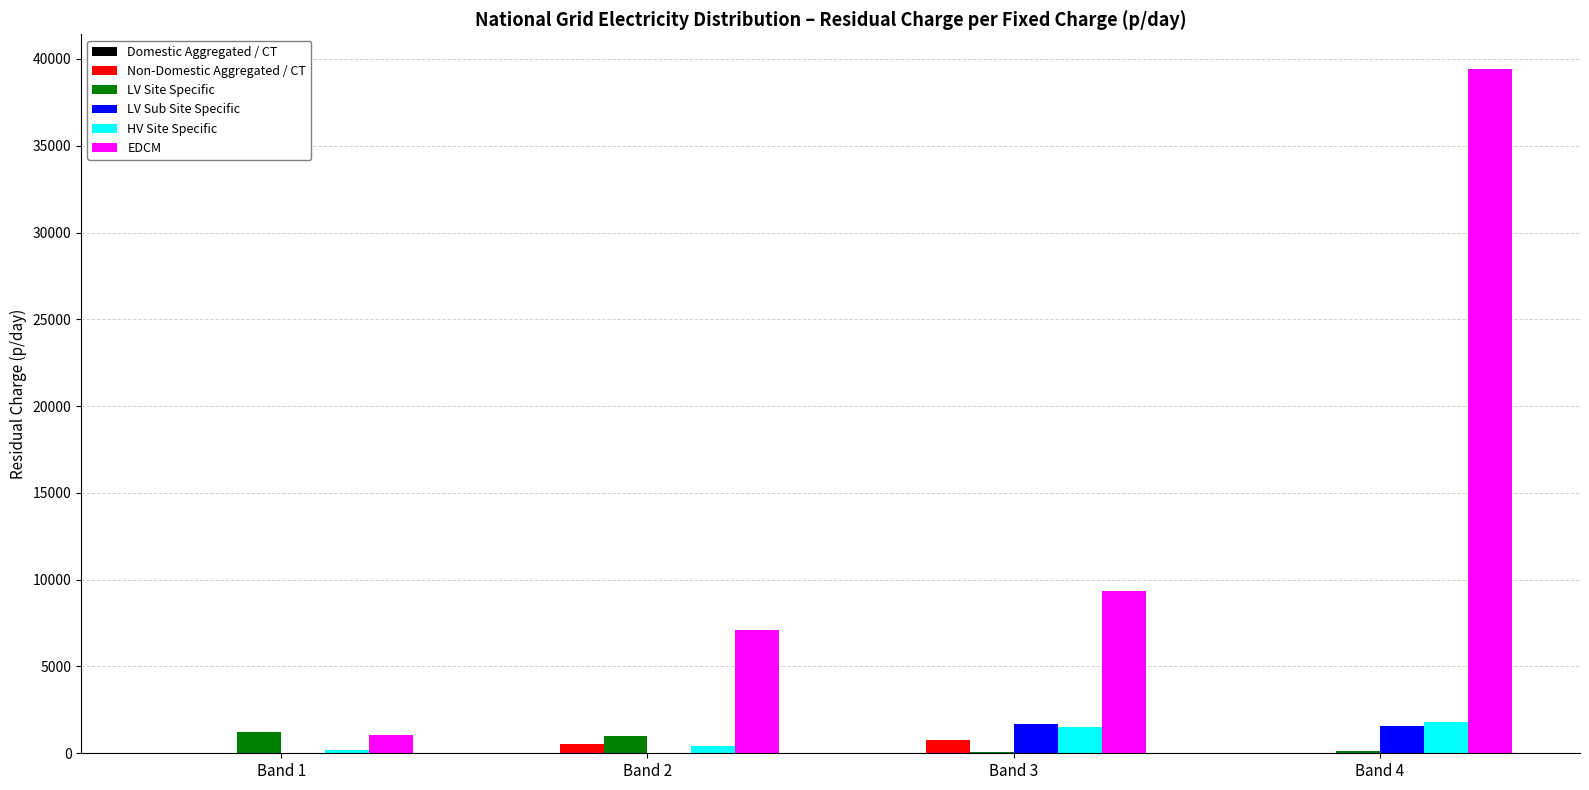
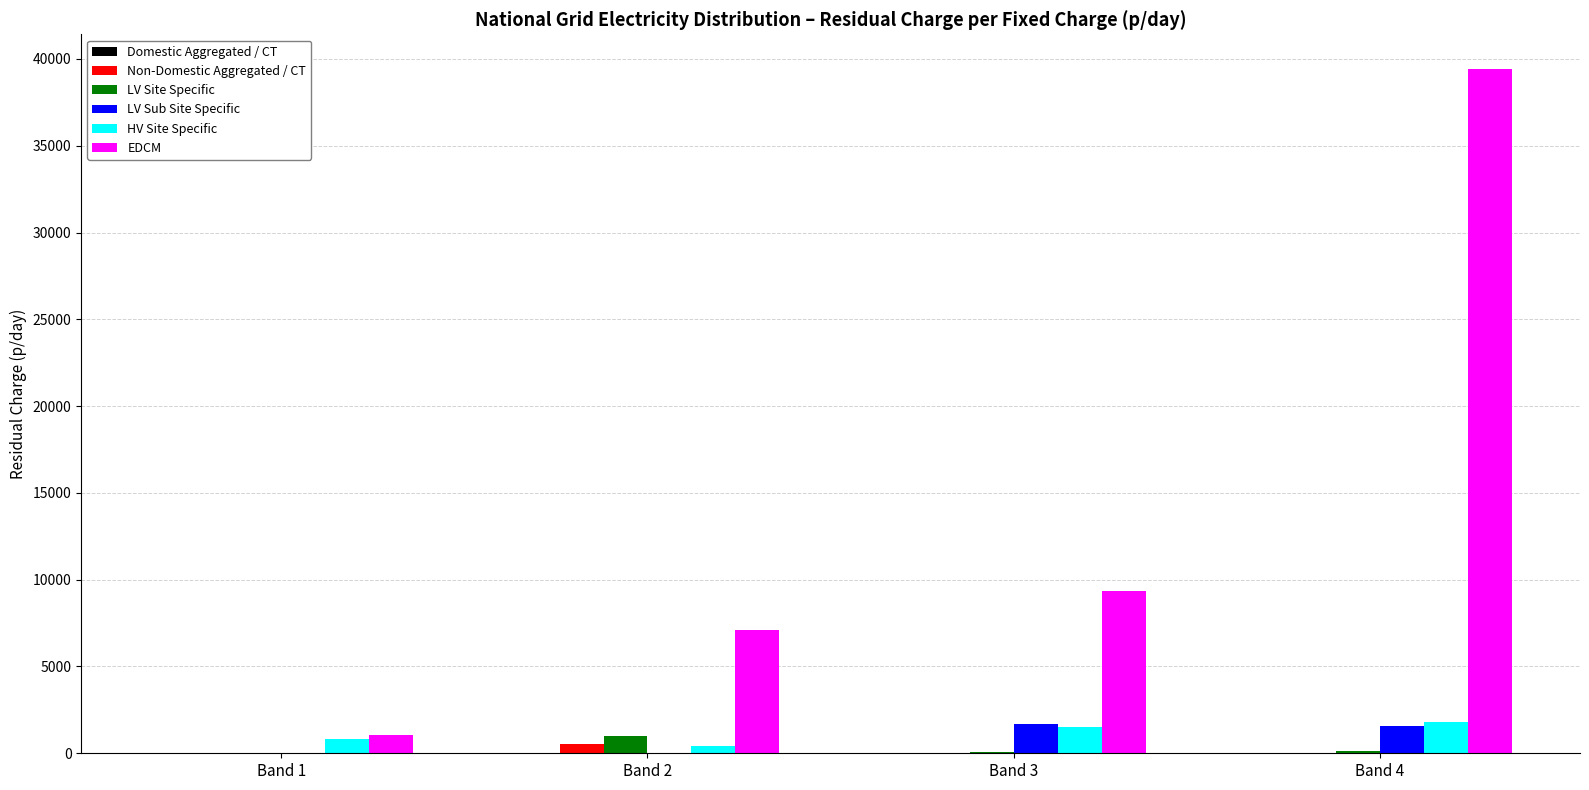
LV Site Specific, Band 1: 1200 -> 0
HV Site Specific, Band 1: 200 -> 800
Non-Domestic Aggregated / CT, Band 3: 800 -> 0
